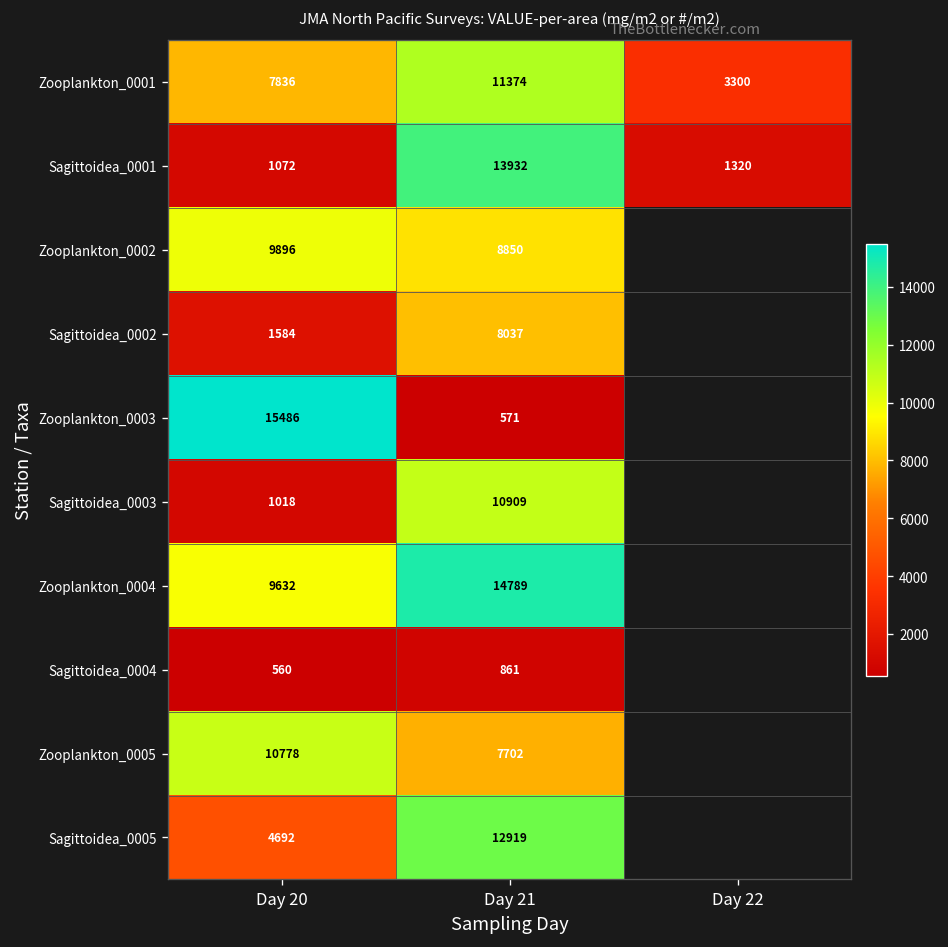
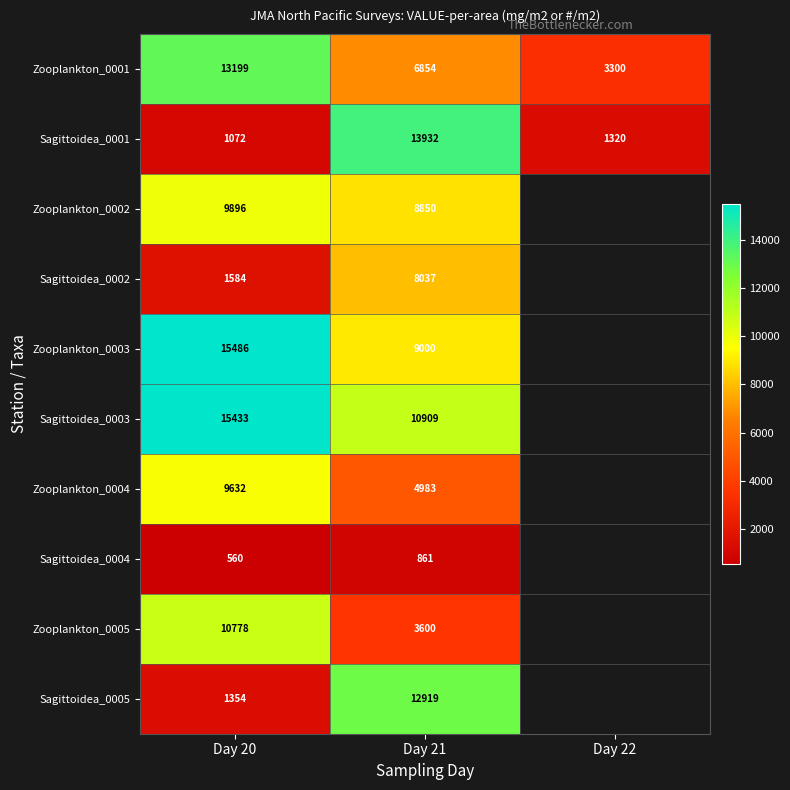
Zooplankton_0001, Day 20: 7836 -> 13199
Zooplankton_0001, Day 21: 11374 -> 6854
Zooplankton_0003, Day 21: 571 -> 9000
Sagittoidea_0003, Day 20: 1018 -> 15433
Zooplankton_0004, Day 21: 14789 -> 4983
Zooplankton_0005, Day 21: 7702 -> 3600
Sagittoidea_0005, Day 20: 4692 -> 1354
